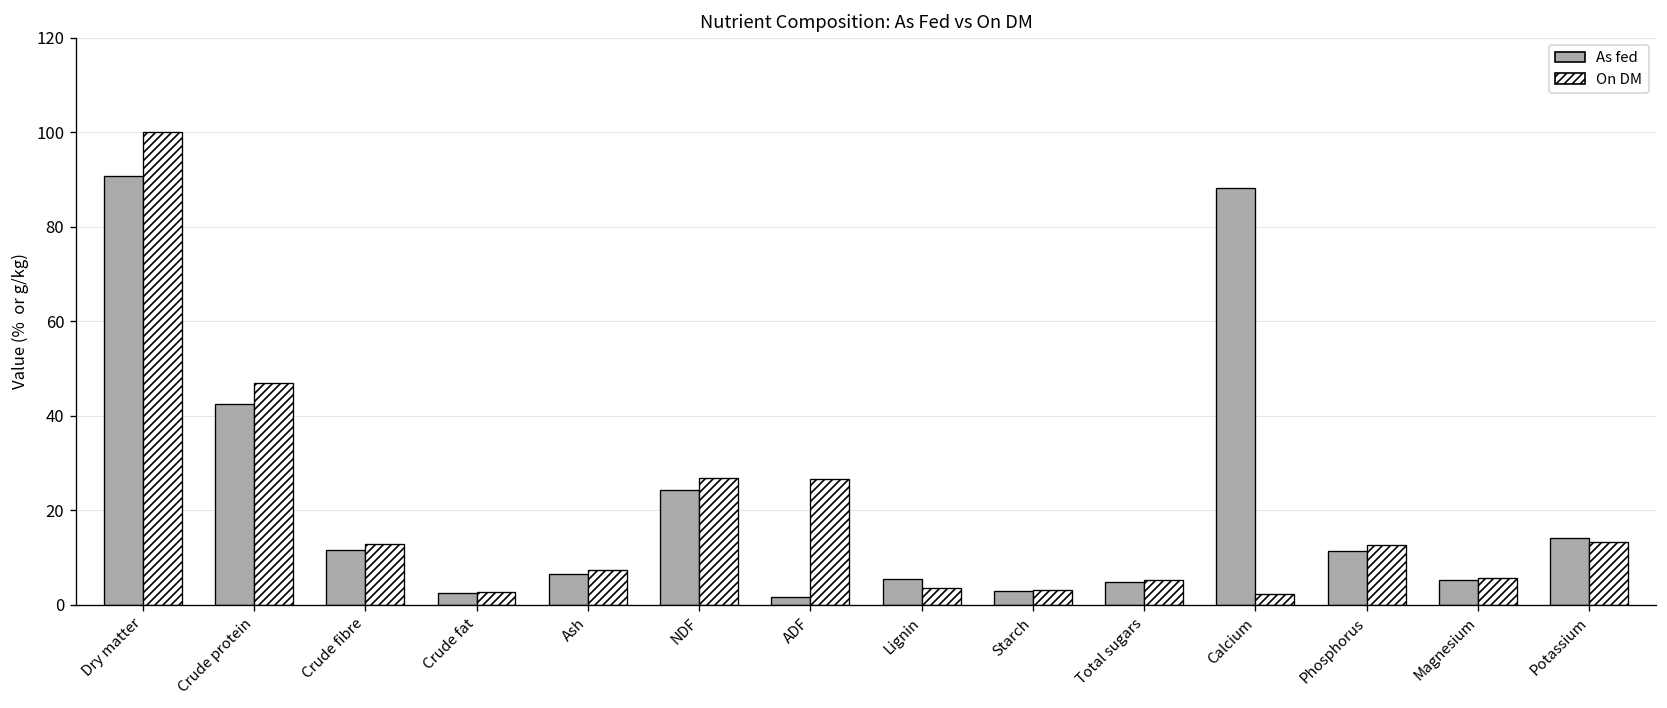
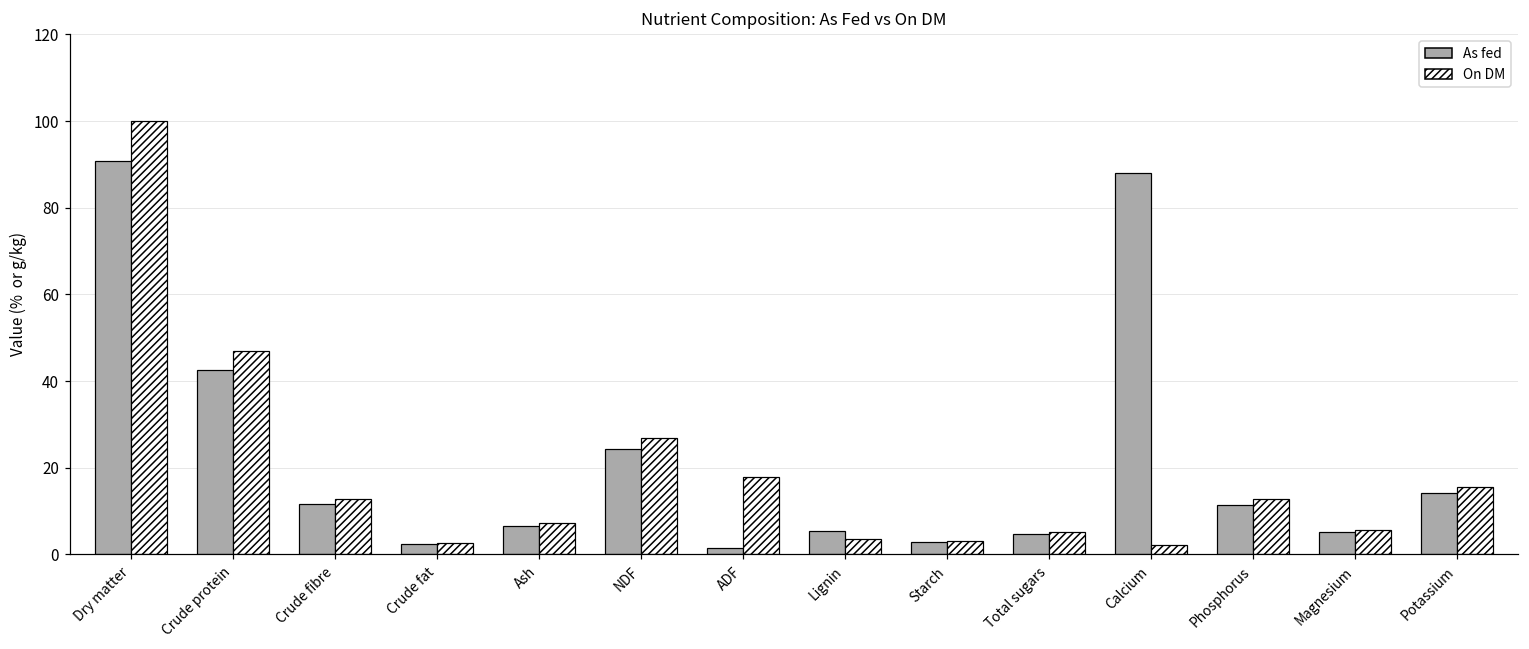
On DM, ADF: 27 -> 18
On DM, Potassium: 13 -> 16
